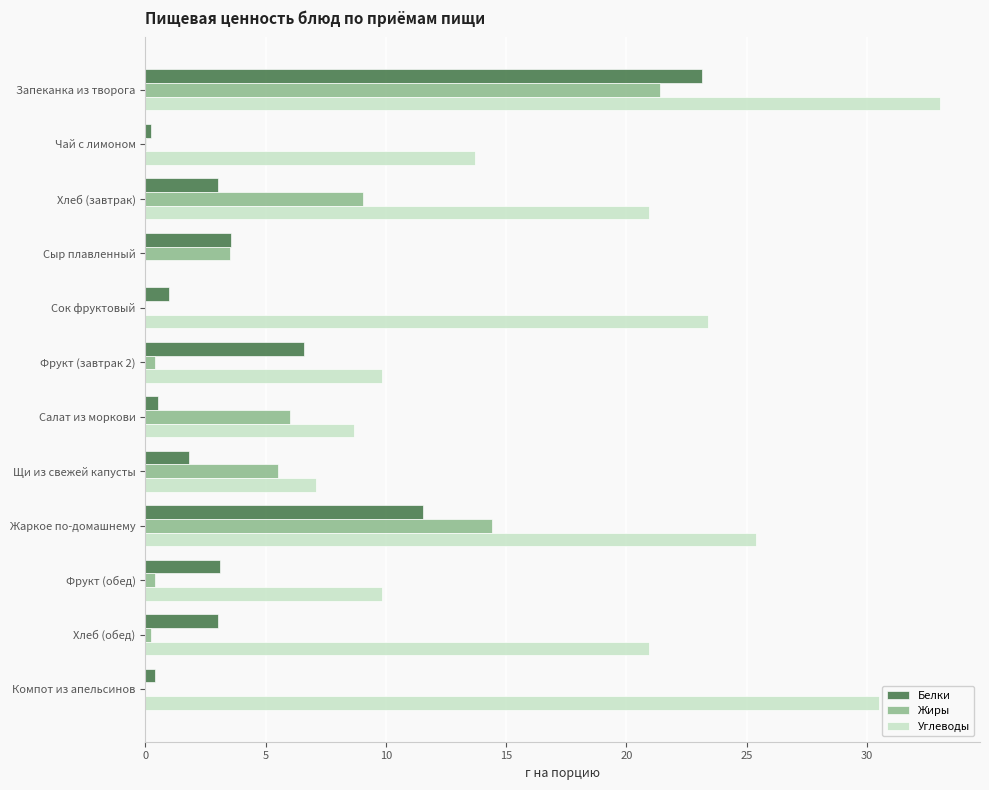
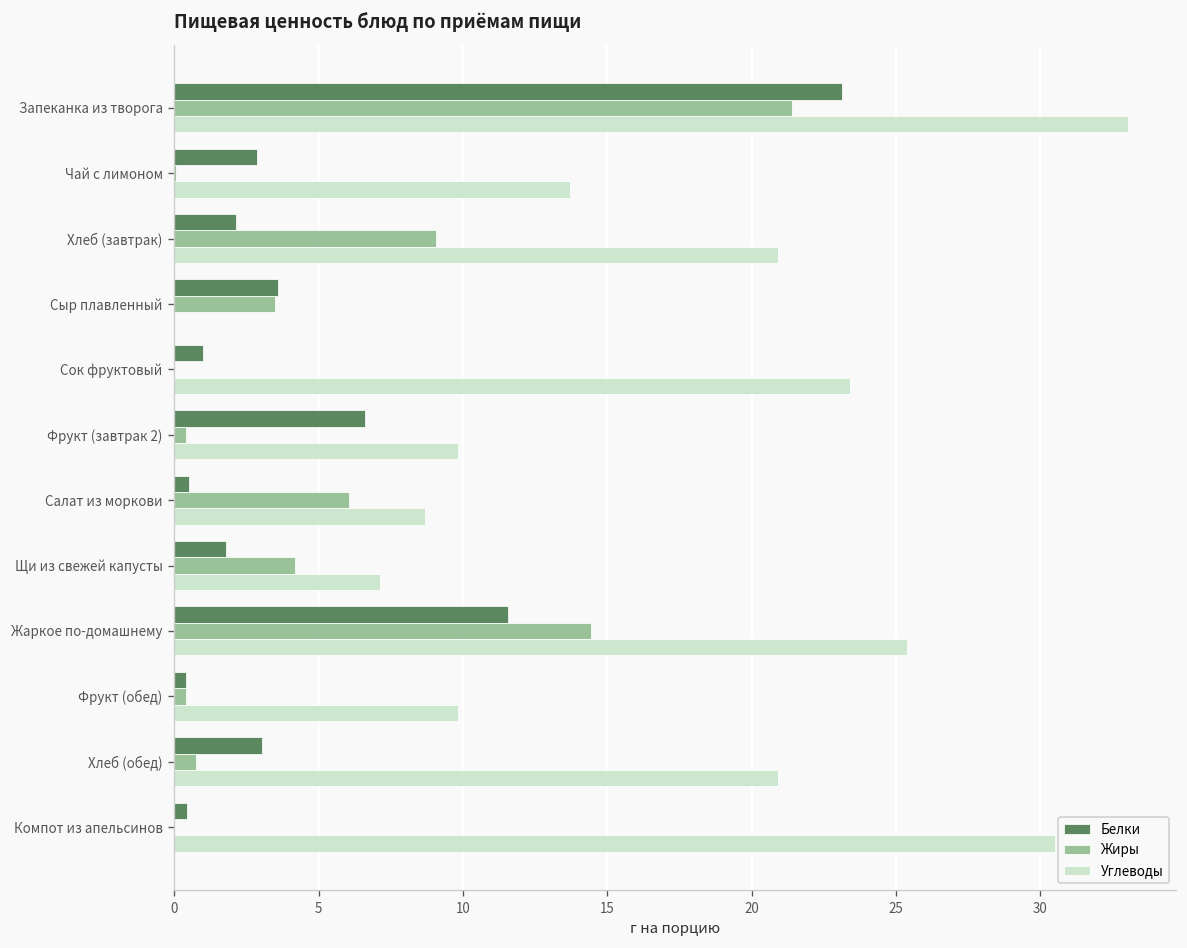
Белки, Чай с лимоном: 0.2 -> 2.8
Белки, Хлеб (завтрак): 3.0 -> 2.1
Жиры, Щи из свежей капусты: 5.5 -> 4.2
Белки, Фрукт (обед): 3.1 -> 0.4
Жиры, Хлеб (обед): 0.2 -> 0.7
